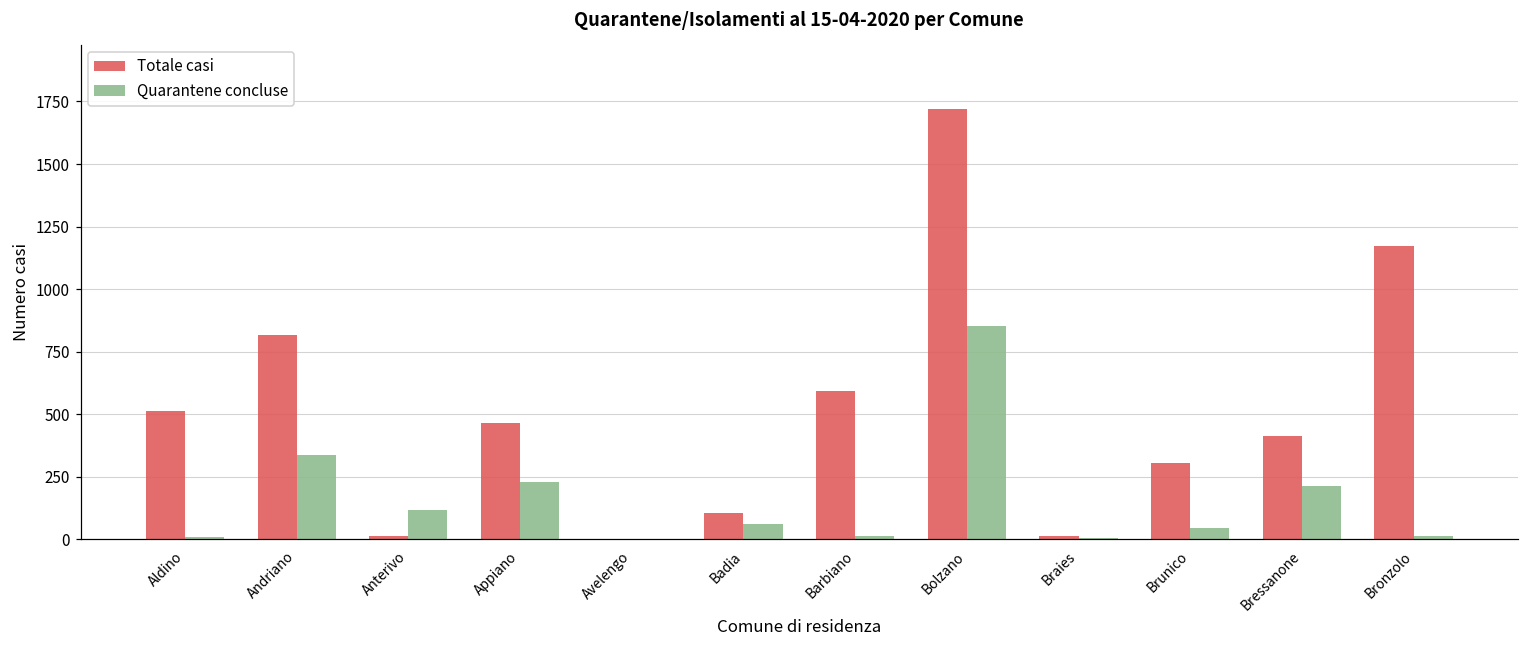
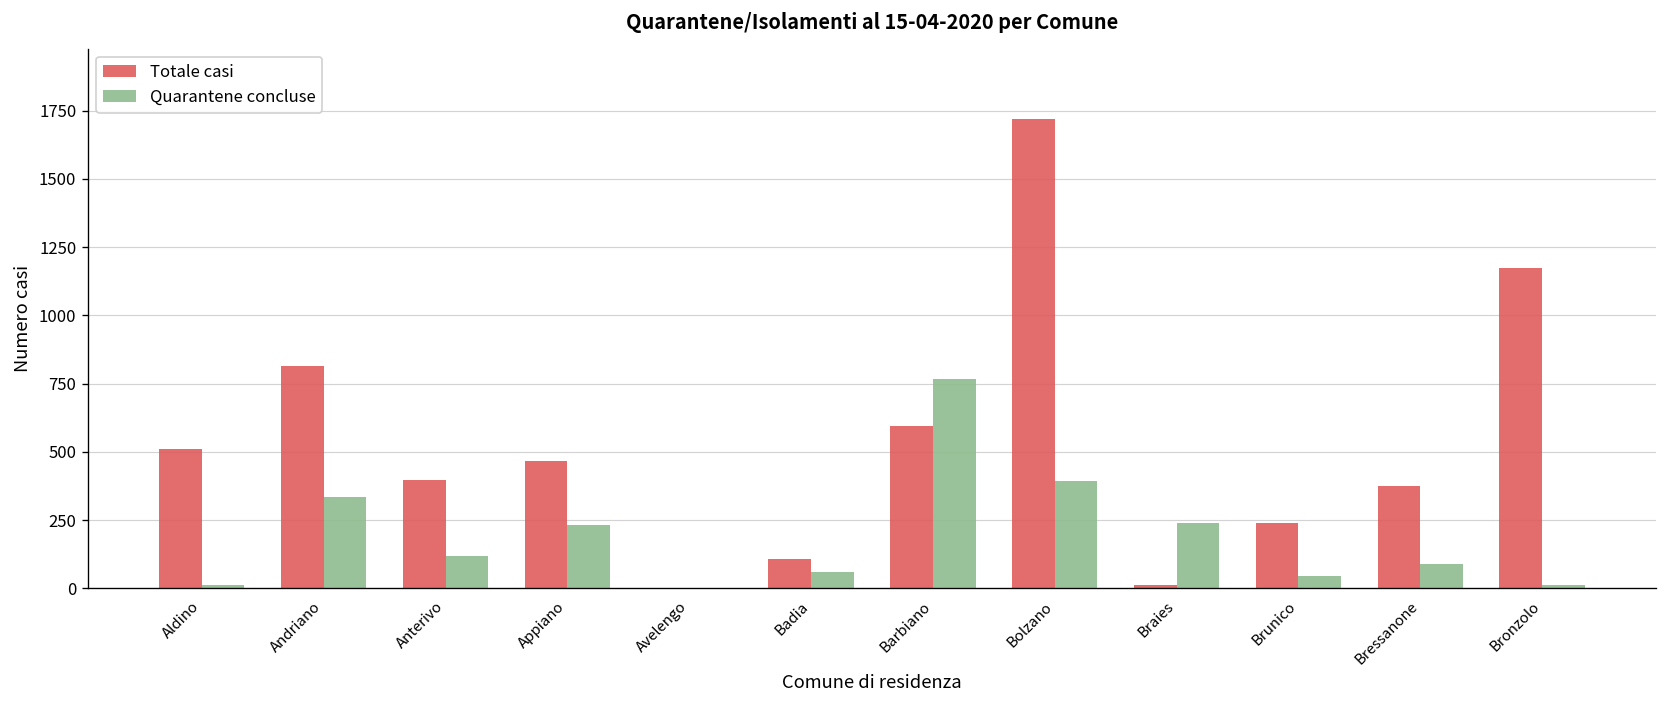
Totale casi, Anterivo: 10 -> 400
Quarantene concluse, Barbiano: 10 -> 770
Quarantene concluse, Bolzano: 850 -> 390
Quarantene concluse, Braies: 0 -> 240
Totale casi, Brunico: 310 -> 240
Totale casi, Bressanone: 410 -> 380
Quarantene concluse, Bressanone: 210 -> 90
